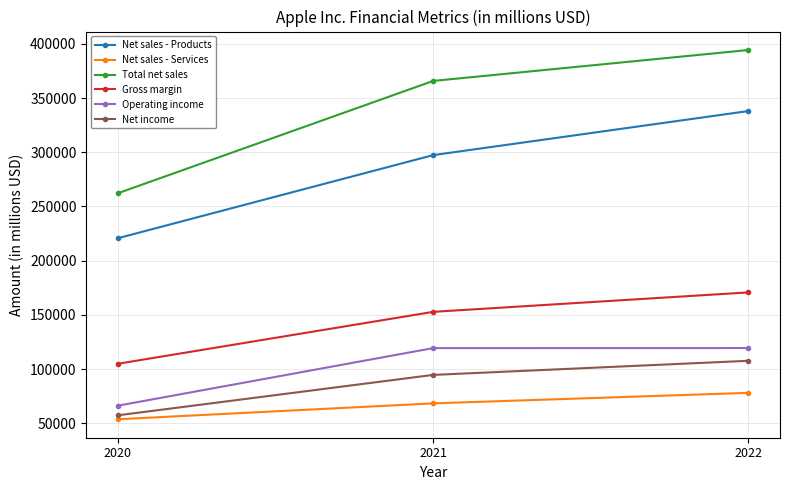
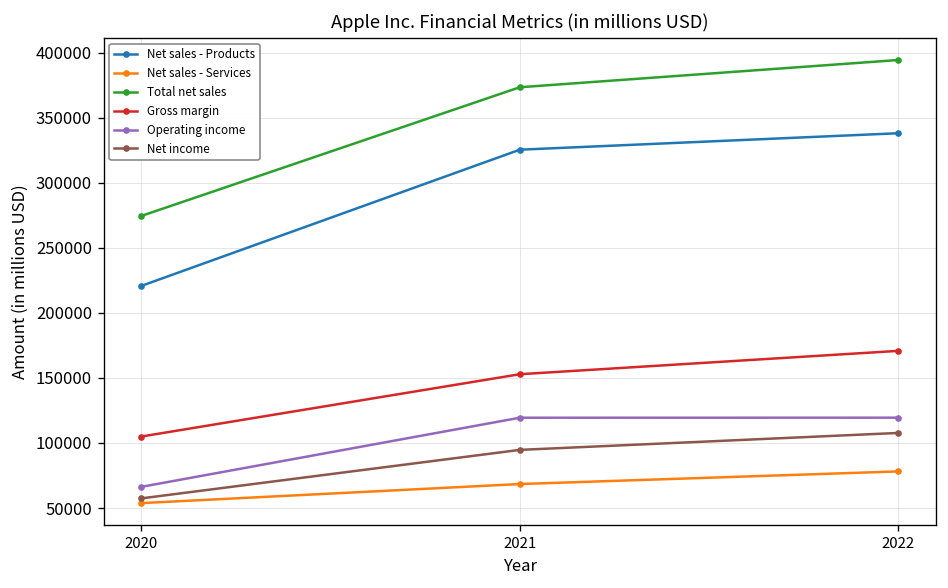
Total net sales, 2020: 262000 -> 275000
Net sales - Products, 2021: 297000 -> 325000
Total net sales, 2021: 366000 -> 373000
